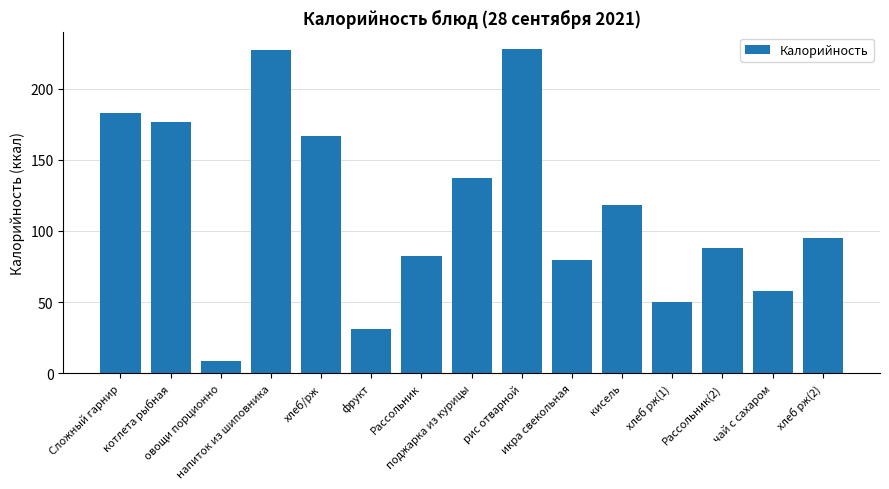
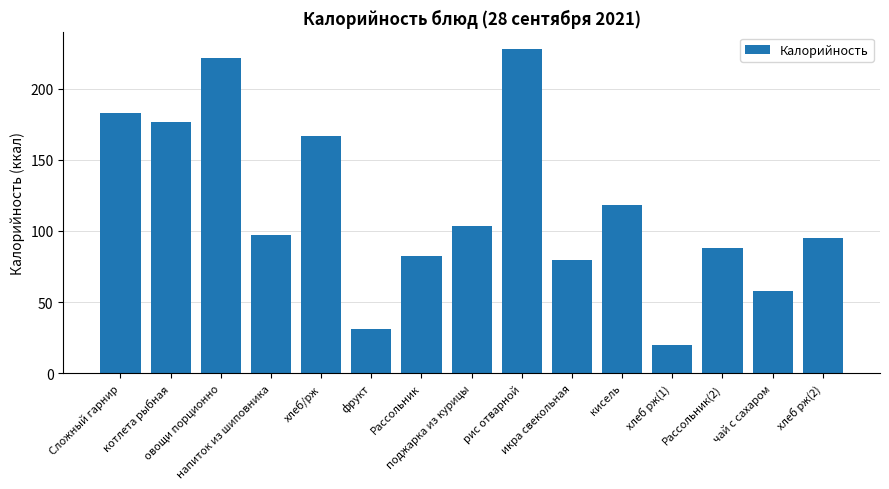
овощи порционно: 8 -> 221
напиток из шиповника: 227 -> 97
поджарка из курицы: 137 -> 104
хлеб рж(1): 50 -> 20
